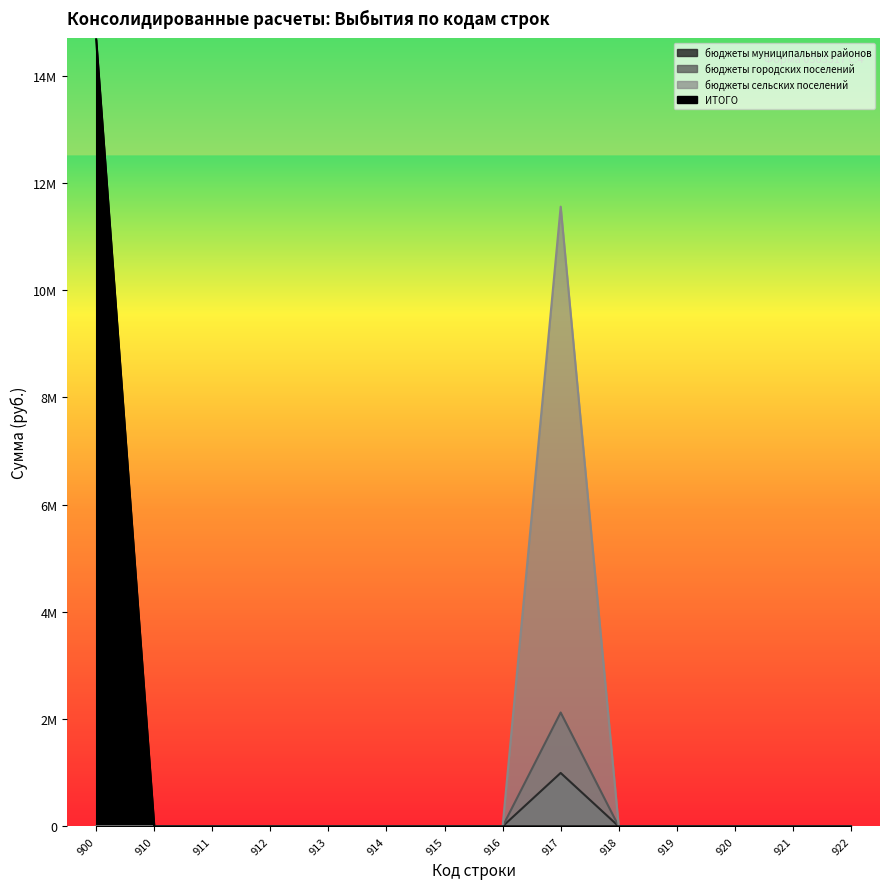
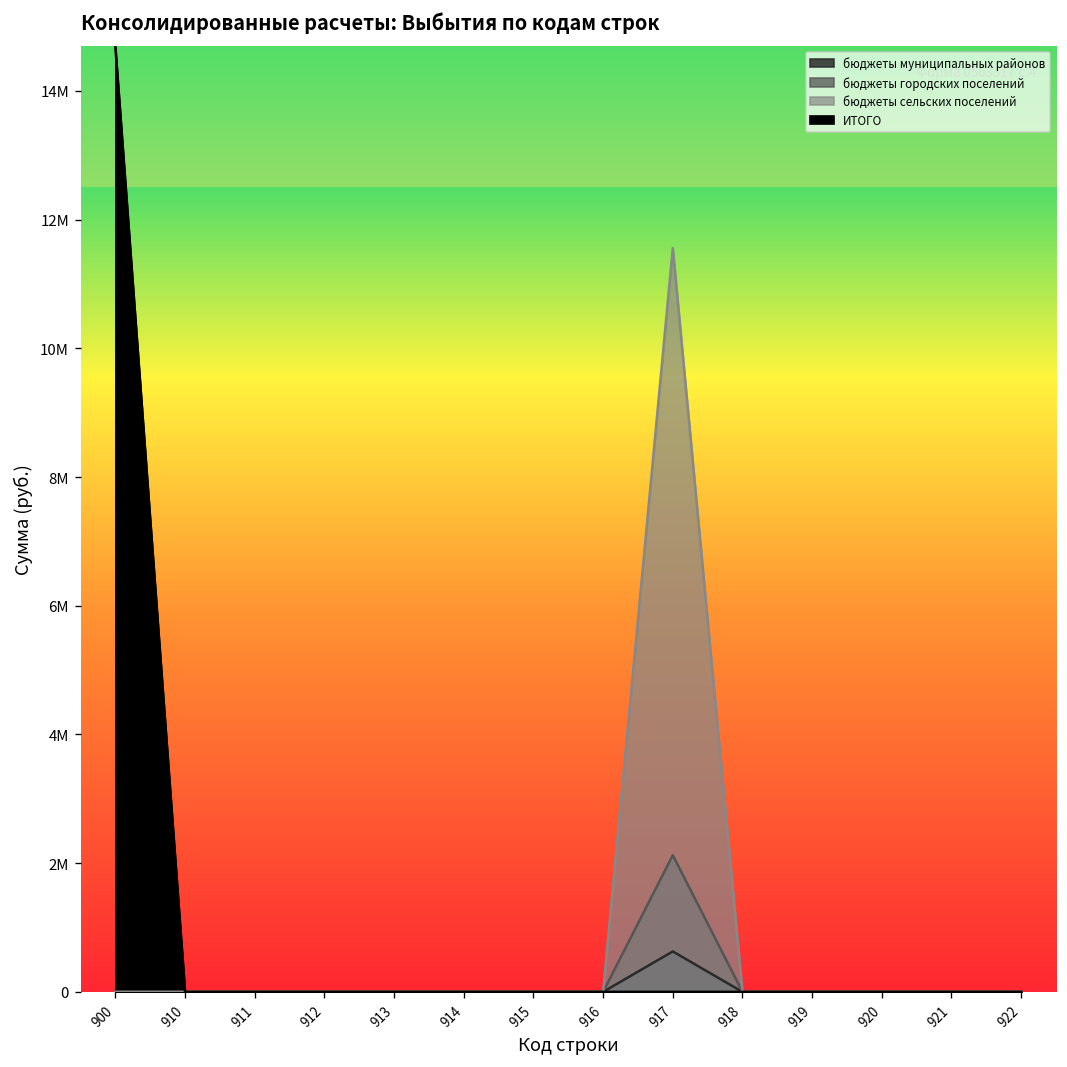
бюджеты муниципальных районов, 917: 1000000 -> 600000
